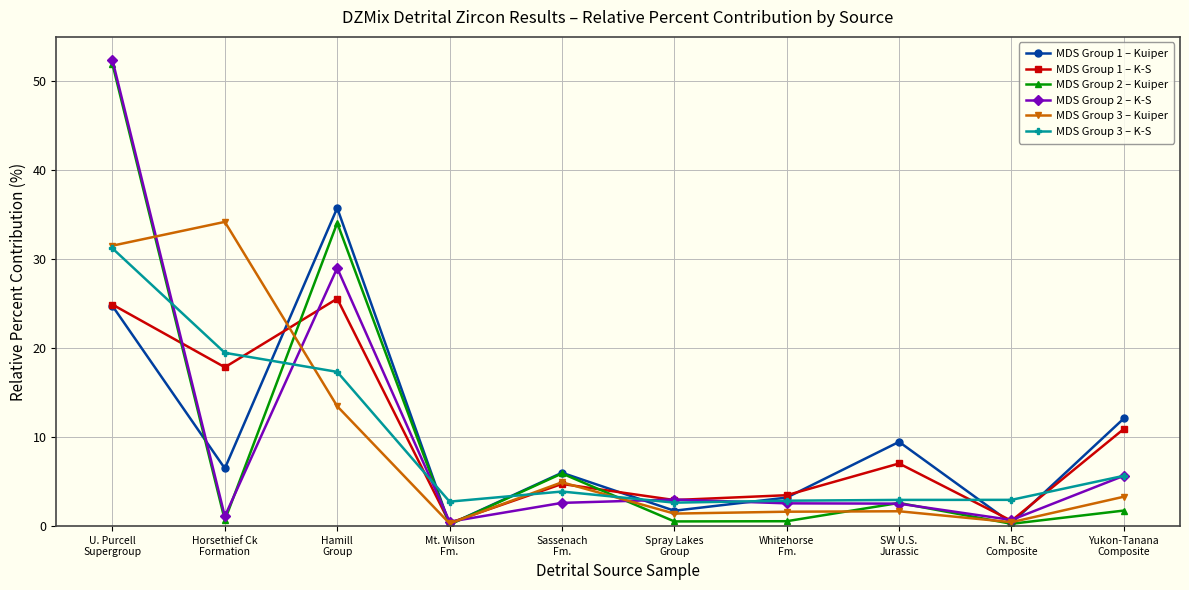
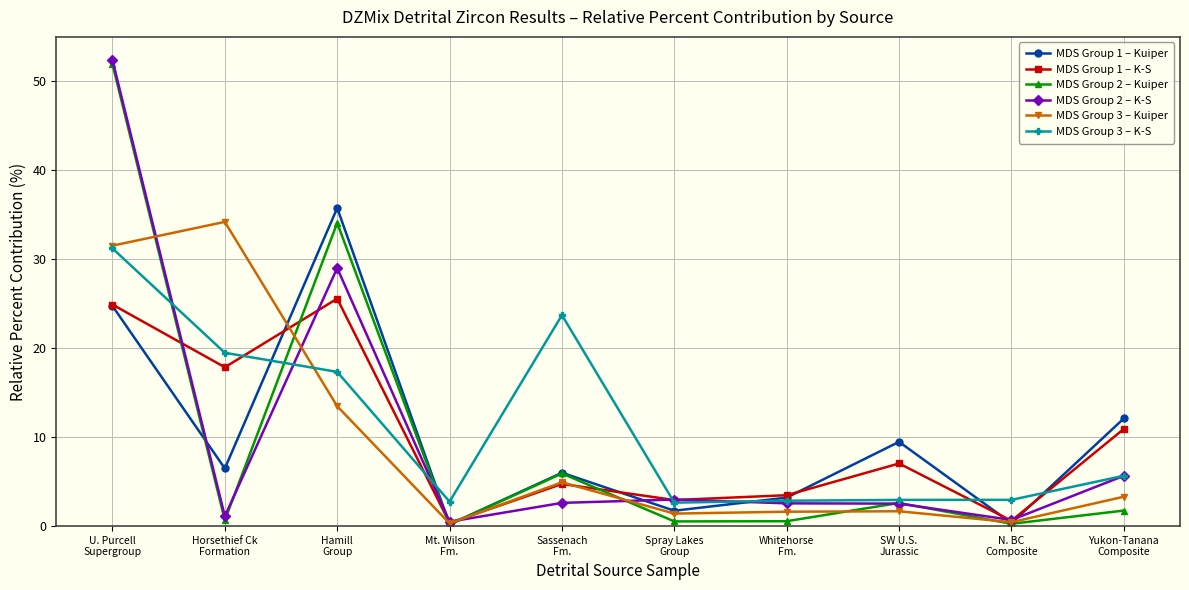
MDS Group 3 – K-S, Sassenach Fm.: 4 -> 24
